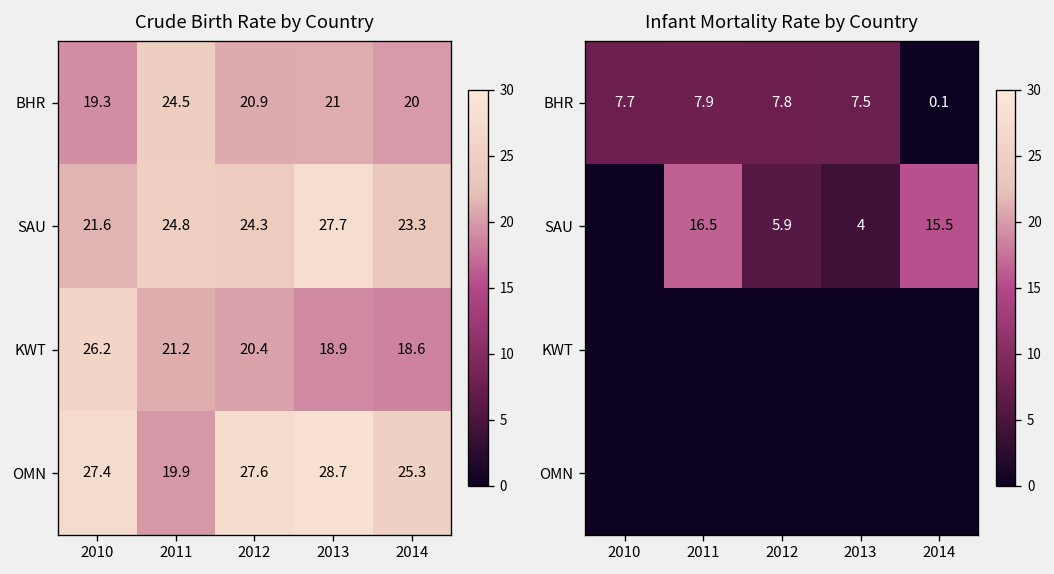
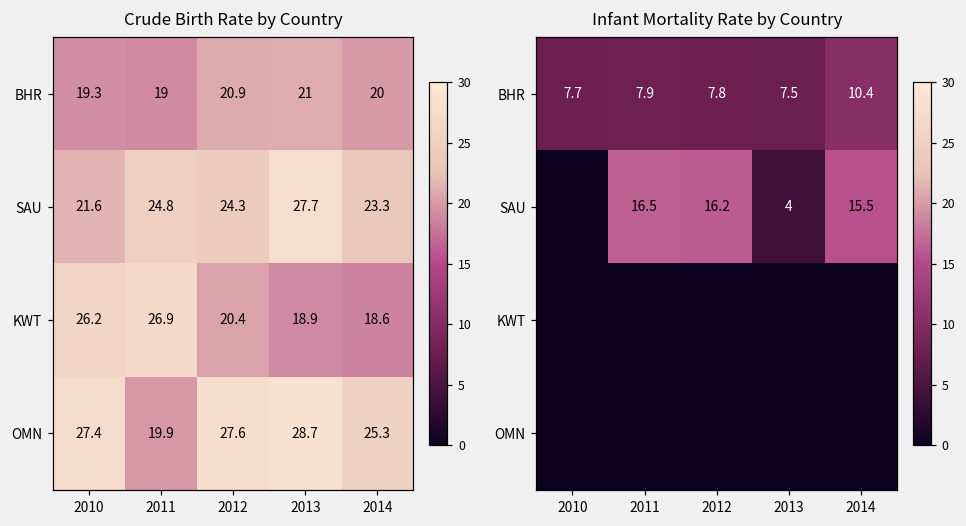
Crude Birth Rate by Country, BHR, 2011: 24.5 -> 19
Crude Birth Rate by Country, KWT, 2011: 21.2 -> 26.9
Infant Mortality Rate by Country, BHR, 2014: 0.1 -> 10.4
Infant Mortality Rate by Country, SAU, 2012: 5.9 -> 16.2
